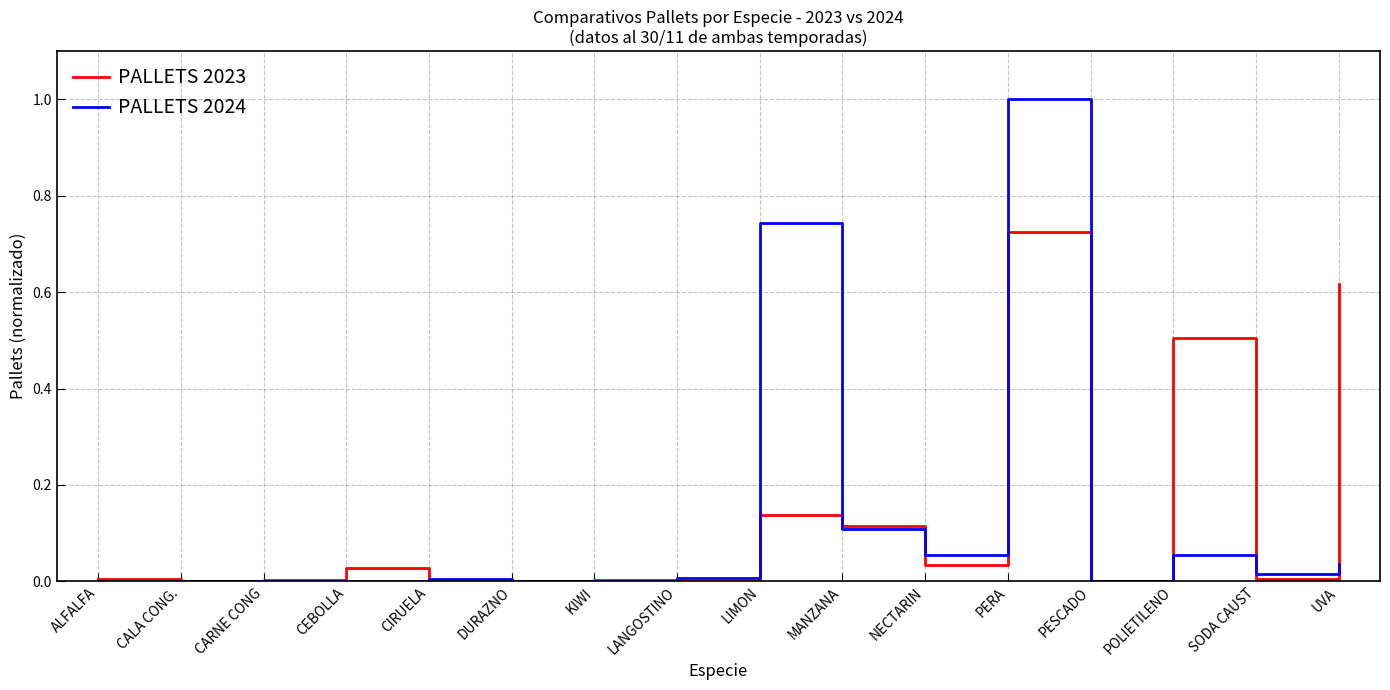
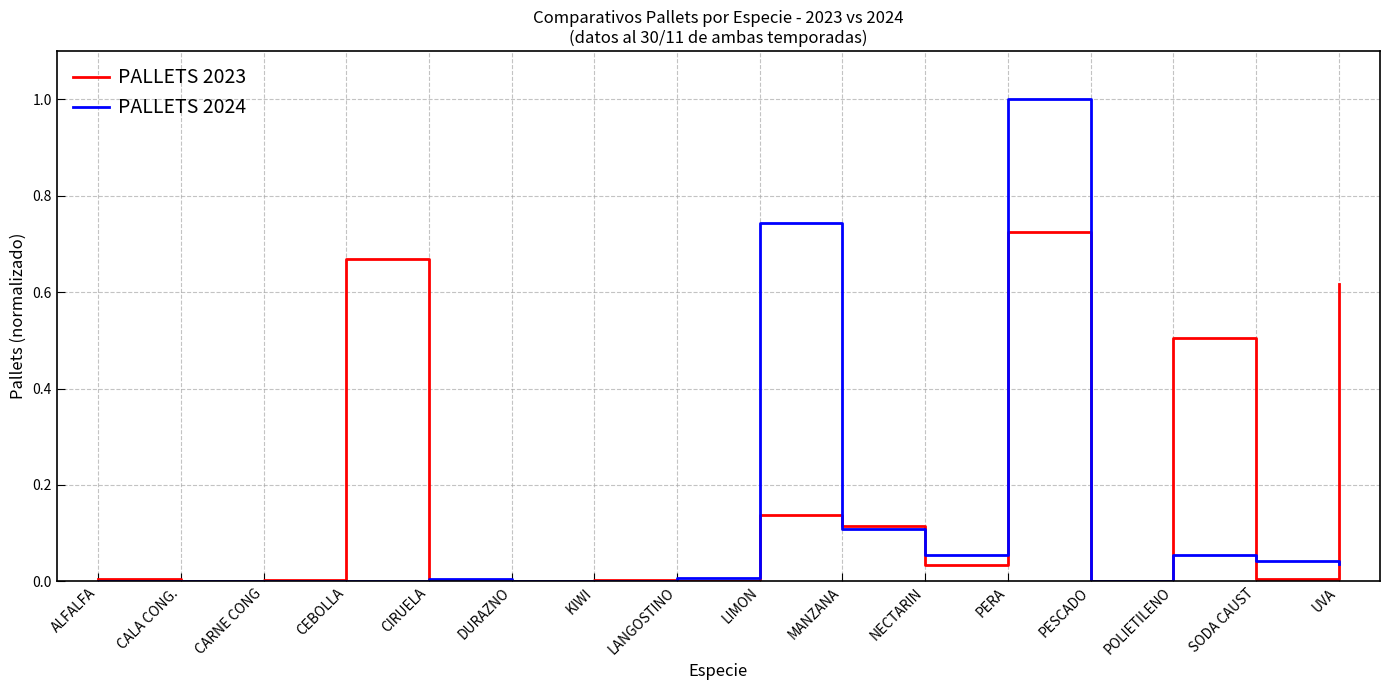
PALLETS 2023, CEBOLLA: 0.03 -> 0.67
PALLETS 2024, SODA CAUST: 0.01 -> 0.04
